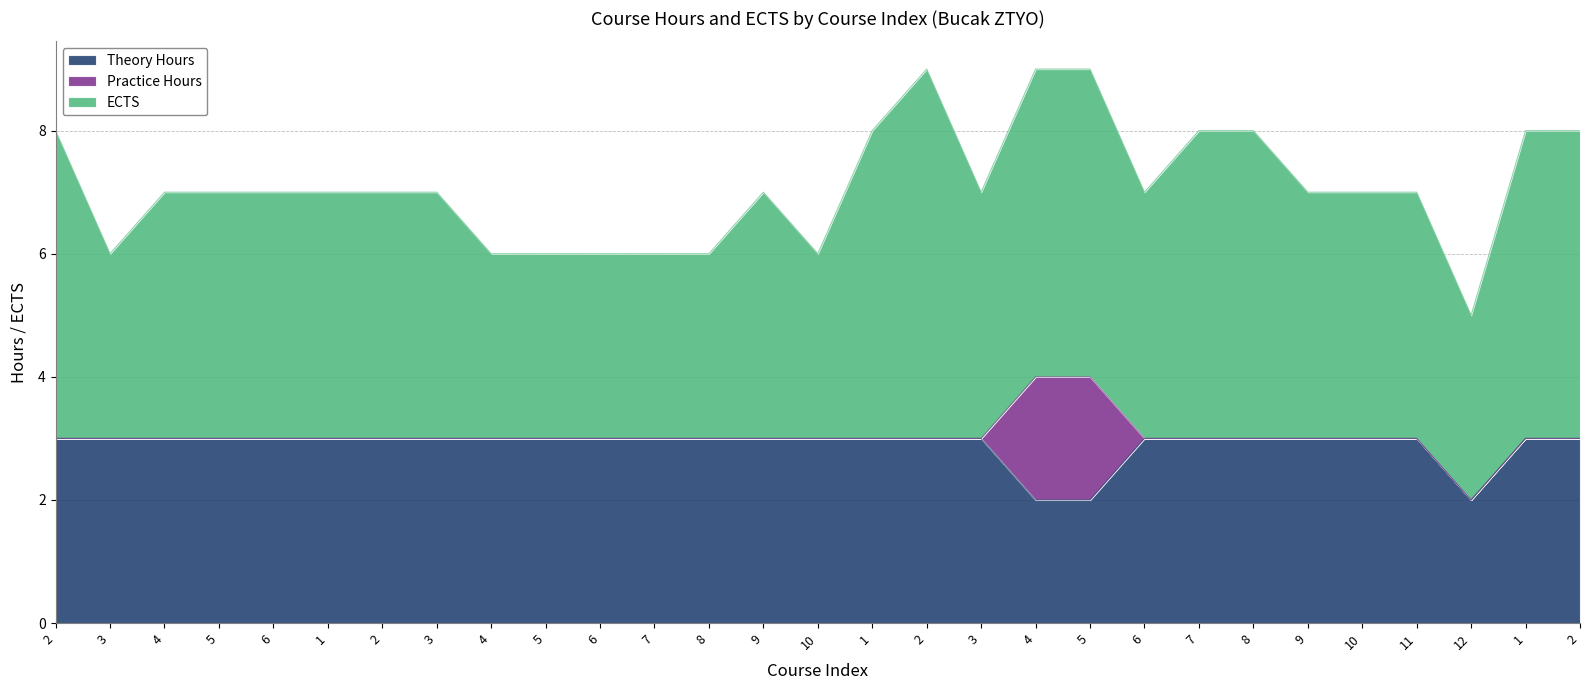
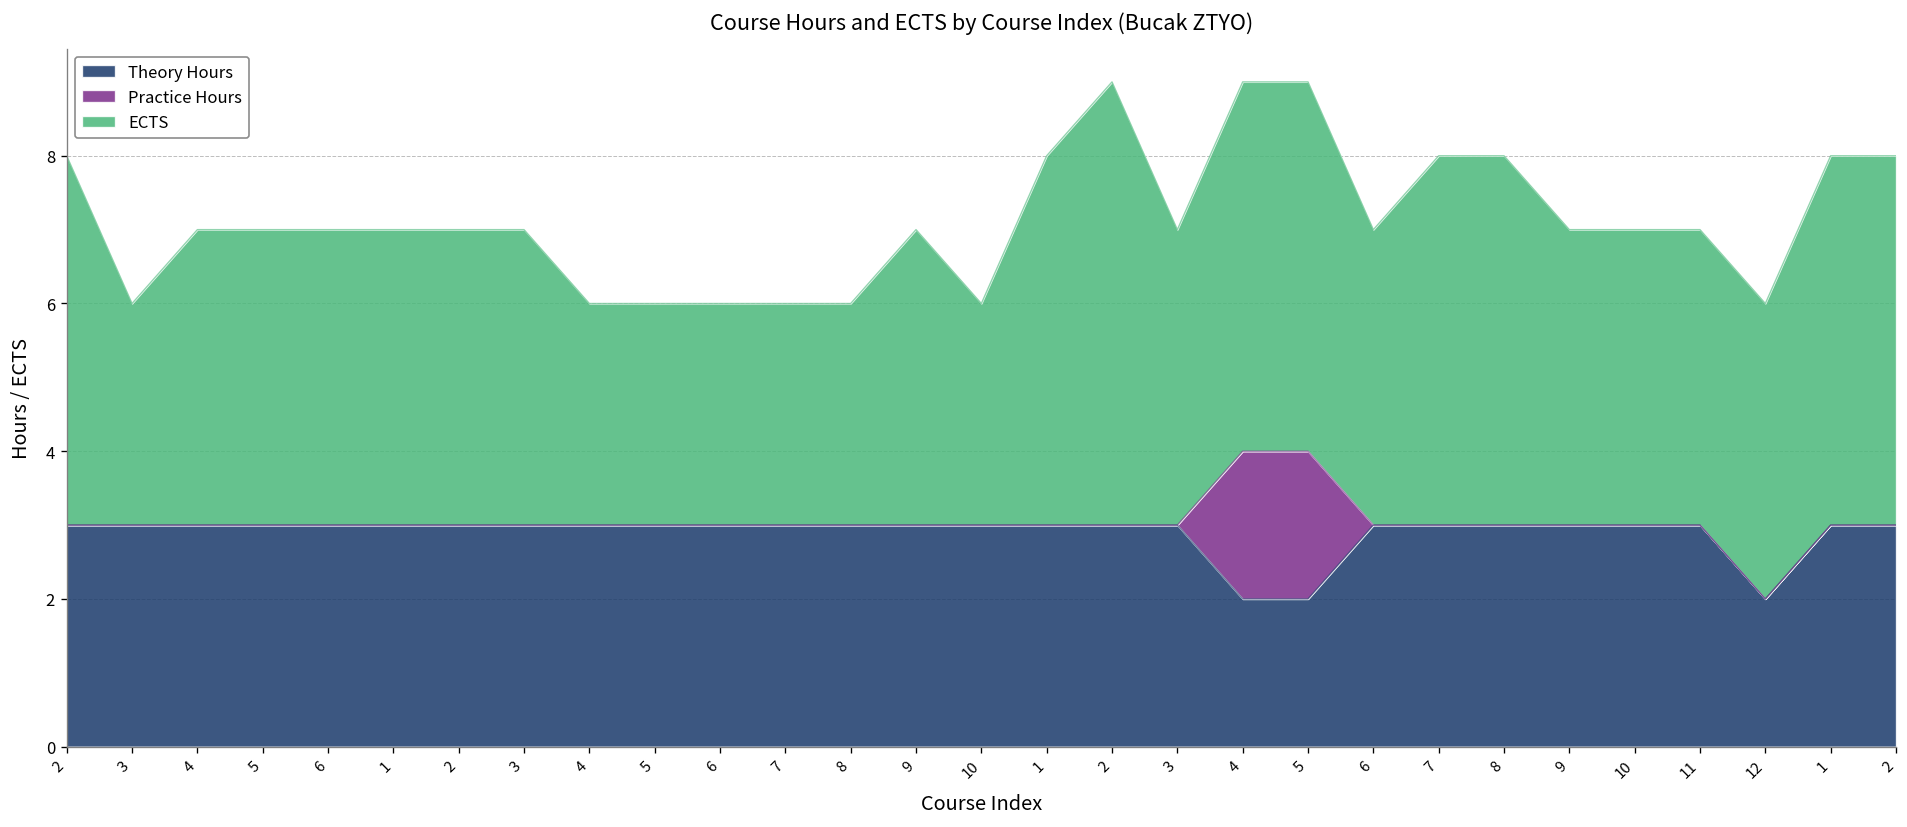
ECTS, 12: 3 -> 4
